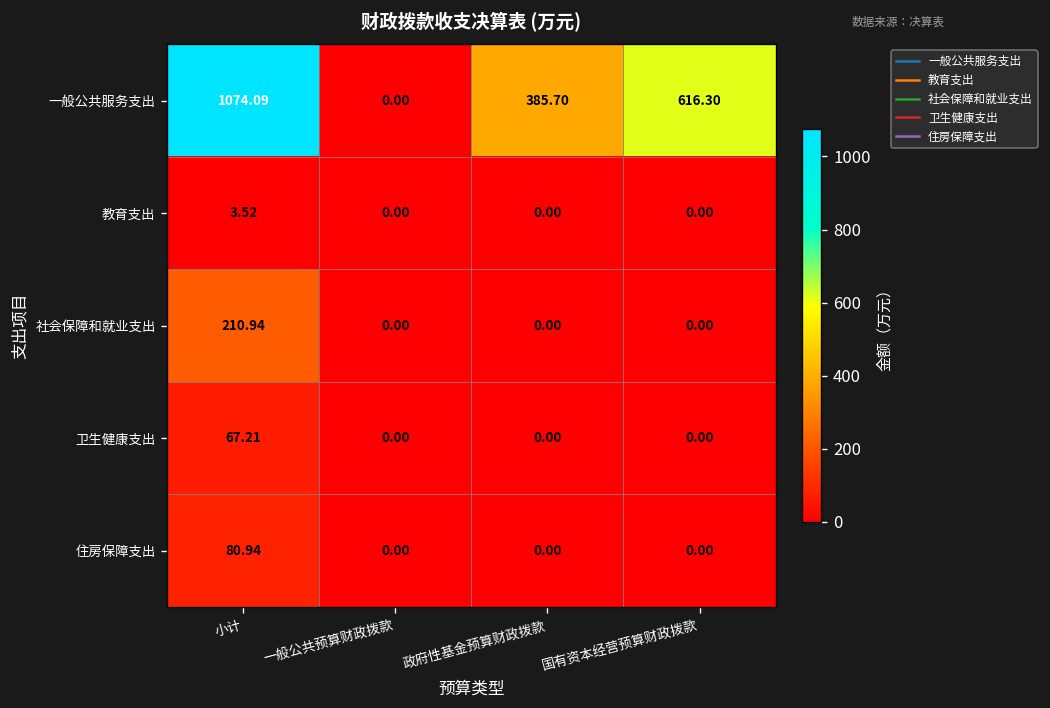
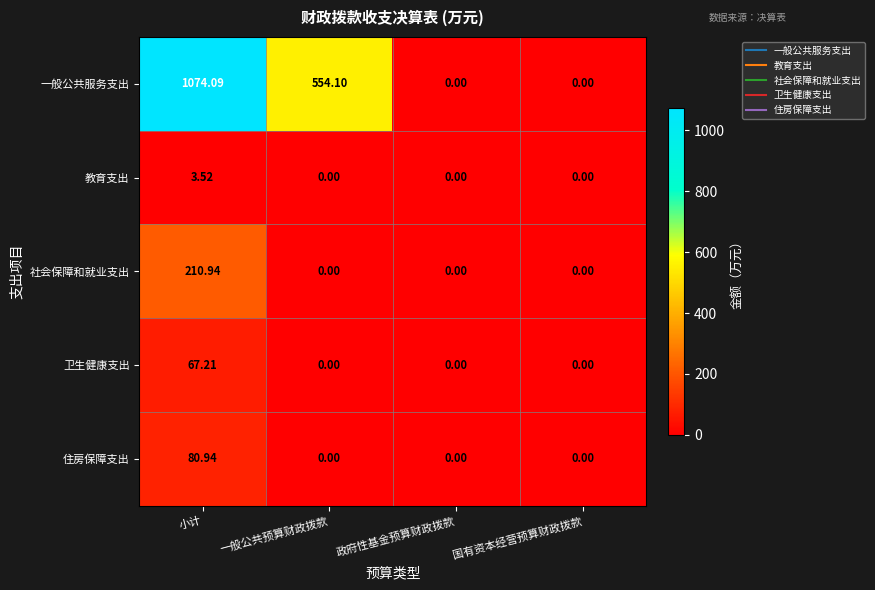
一般公共服务支出, 一般公共预算财政拨款: 0.00 -> 554.10
一般公共服务支出, 政府性基金预算财政拨款: 385.70 -> 0.00
一般公共服务支出, 国有资本经营预算财政拨款: 616.30 -> 0.00
